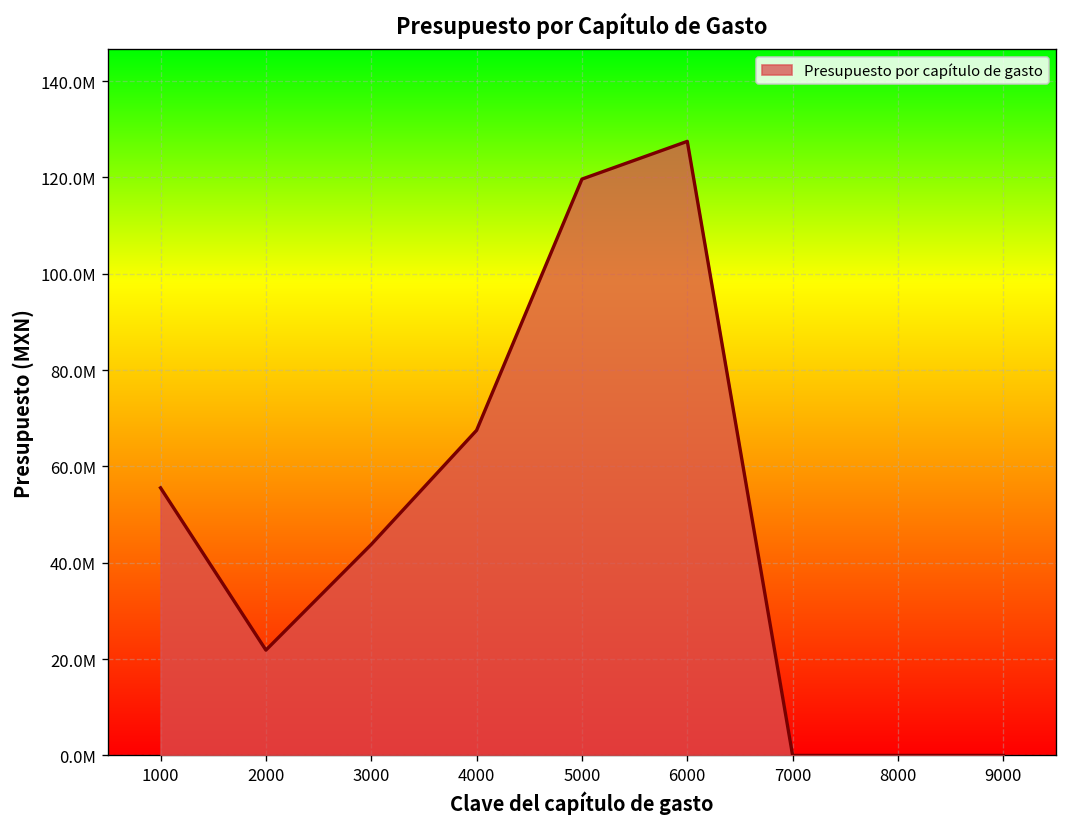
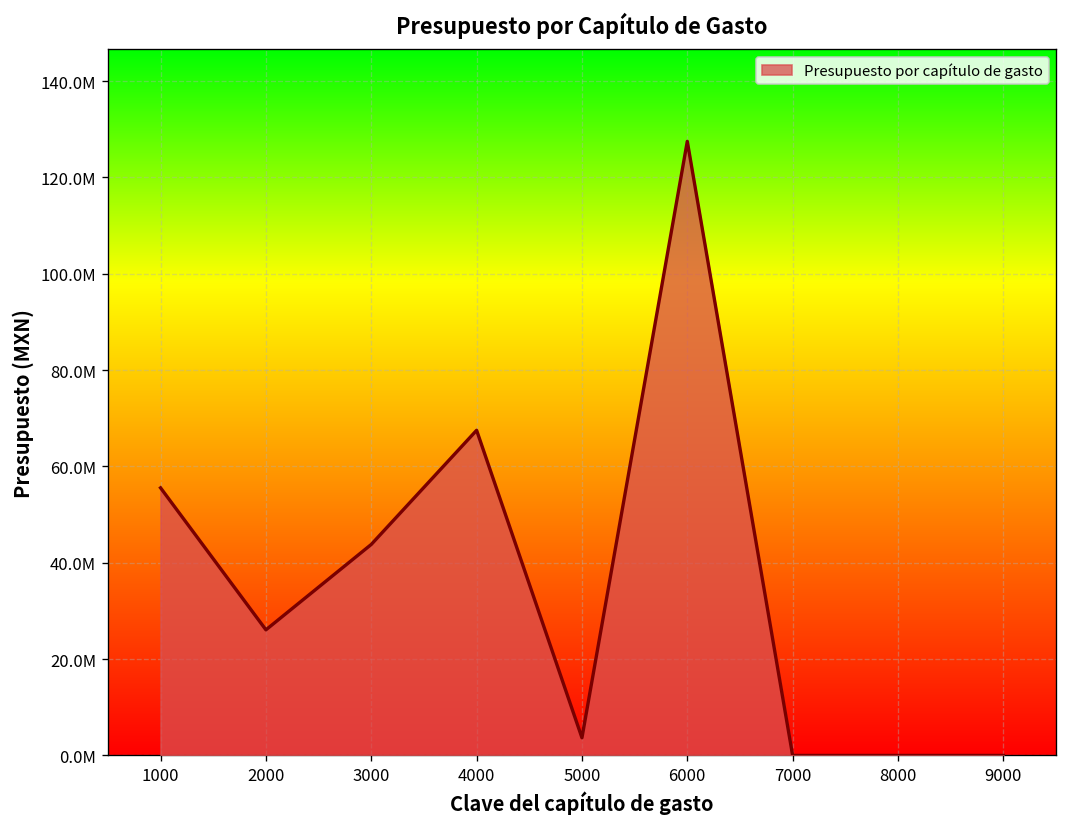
2000: 22000000 -> 26000000
5000: 120000000 -> 4000000
